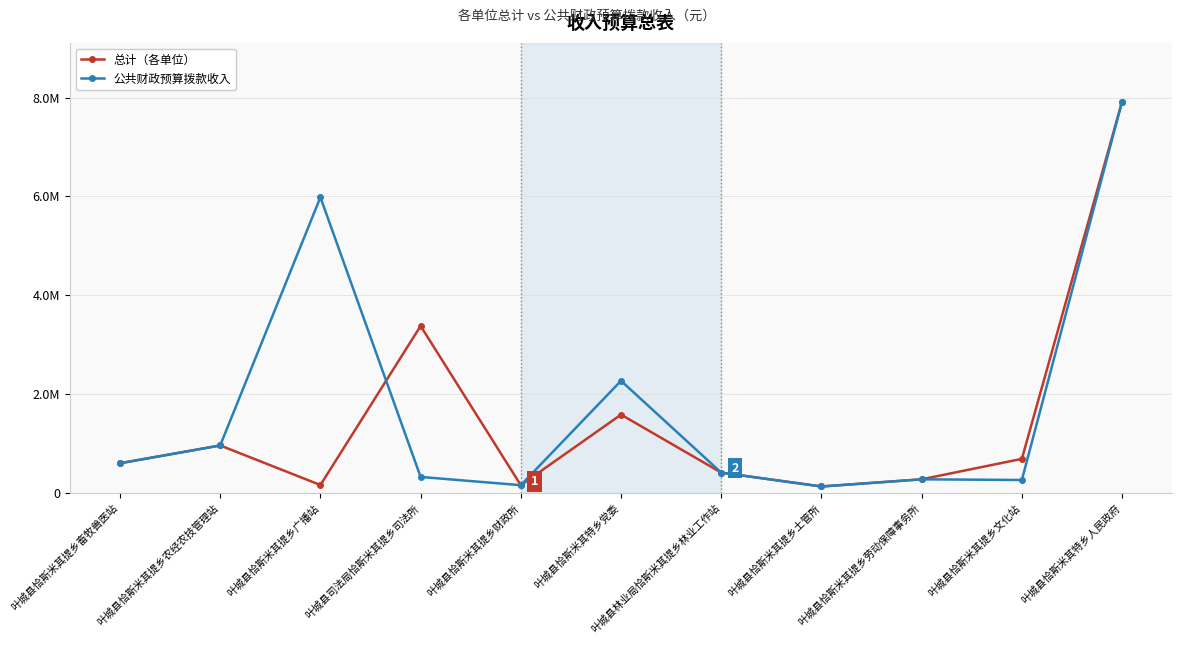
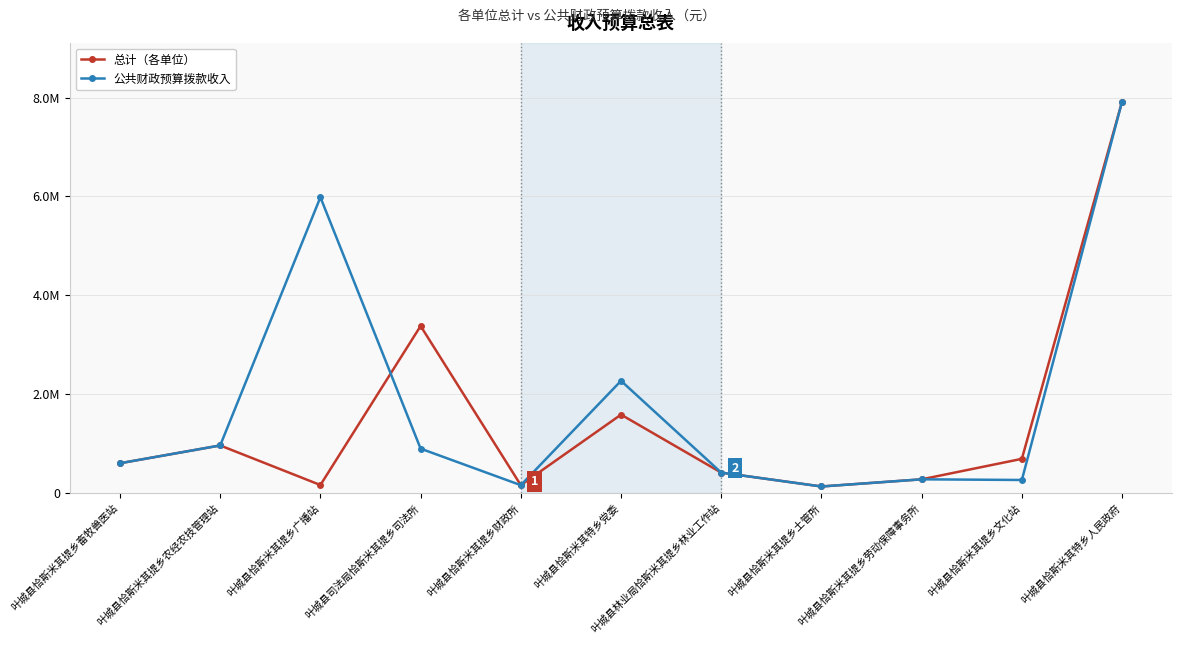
公共财政预算拨款收入, 叶城县司法局恰斯米其提乡司法所: 300000 -> 900000
